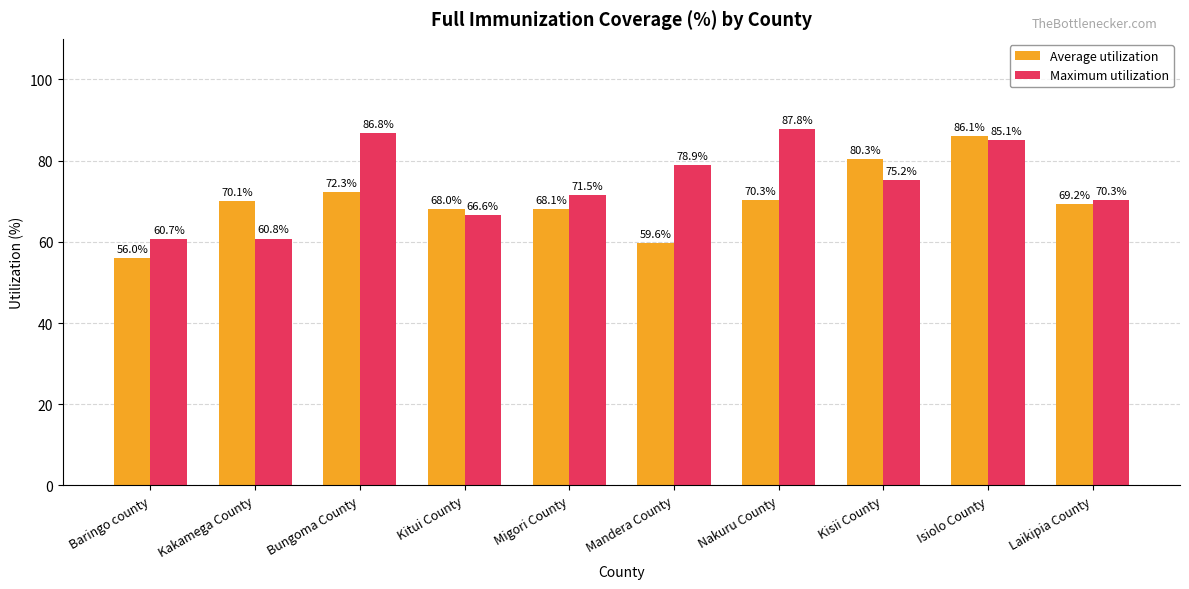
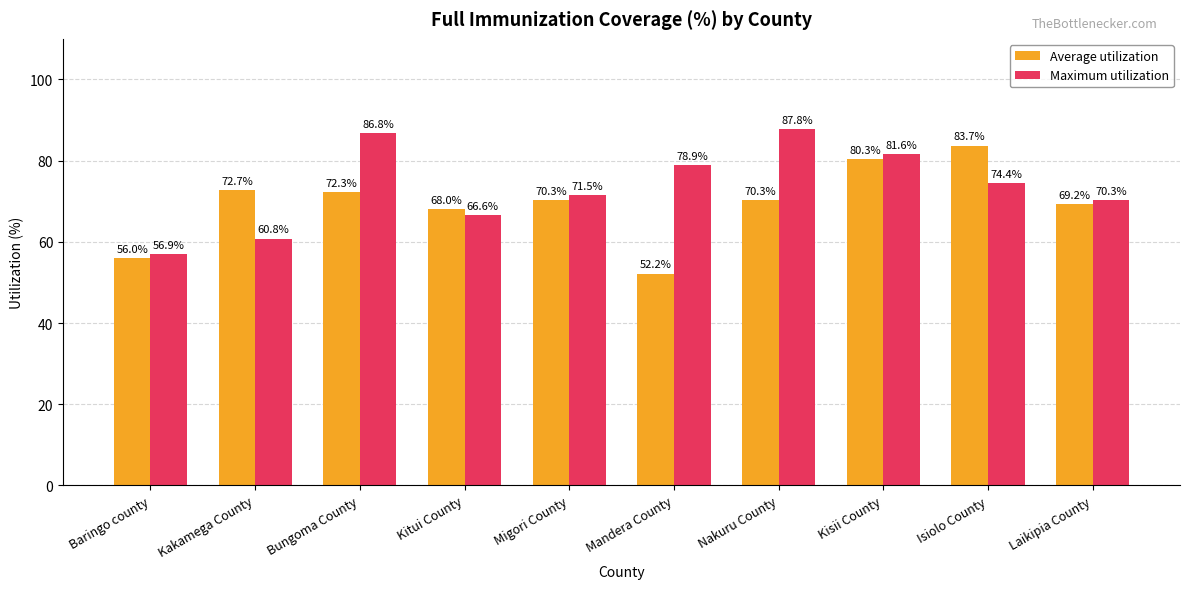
Maximum utilization, Baringo county: 60.7% -> 56.9%
Average utilization, Kakamega County: 70.1% -> 72.7%
Average utilization, Migori County: 68.1% -> 70.3%
Average utilization, Mandera County: 59.6% -> 52.2%
Maximum utilization, Kisii County: 75.2% -> 81.6%
Average utilization, Isiolo County: 86.1% -> 83.7%
Maximum utilization, Isiolo County: 85.1% -> 74.4%
